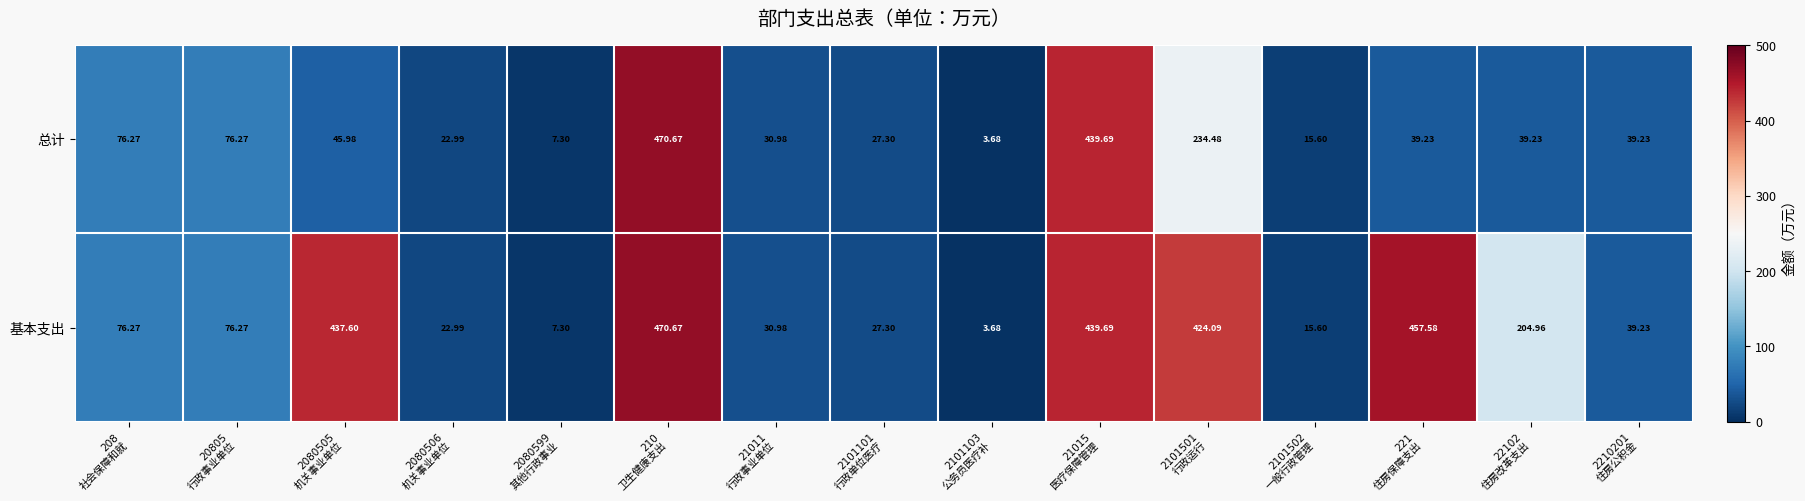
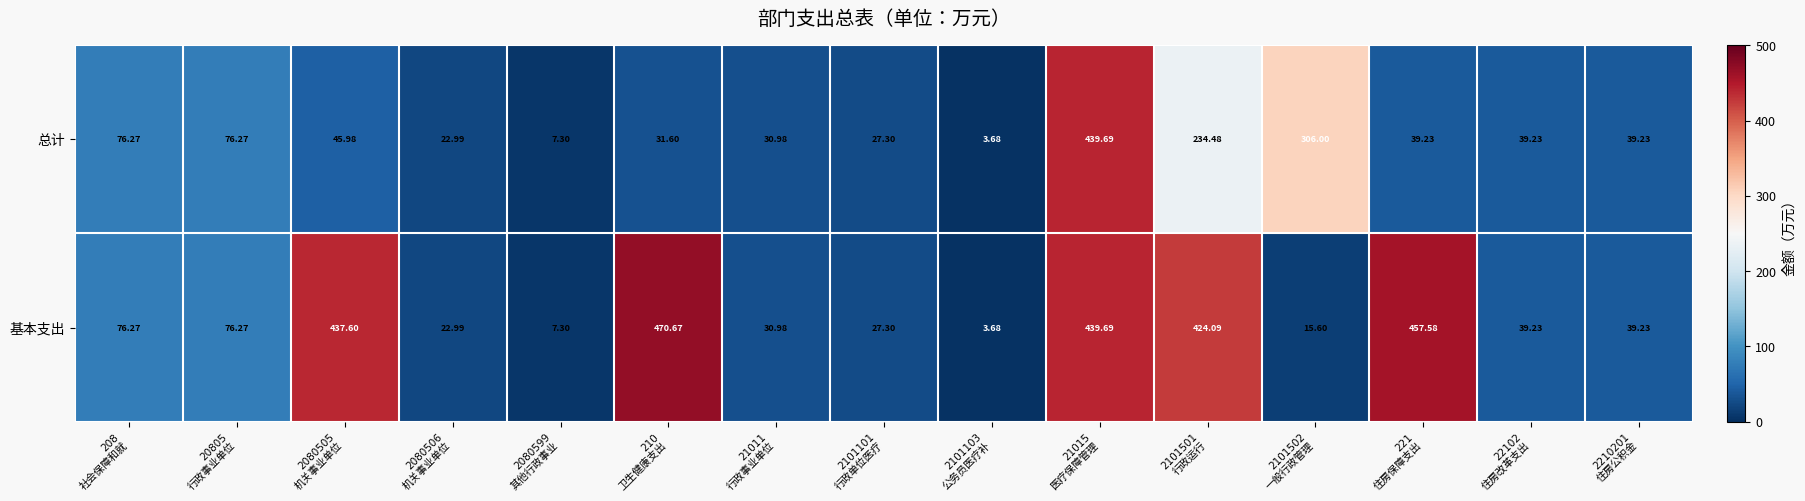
总计, 210 卫生健康支出: 470.67 -> 31.60
总计, 2101502 一般行政管理: 15.60 -> 306.00
基本支出, 22102 住房改革支出: 204.96 -> 39.23
